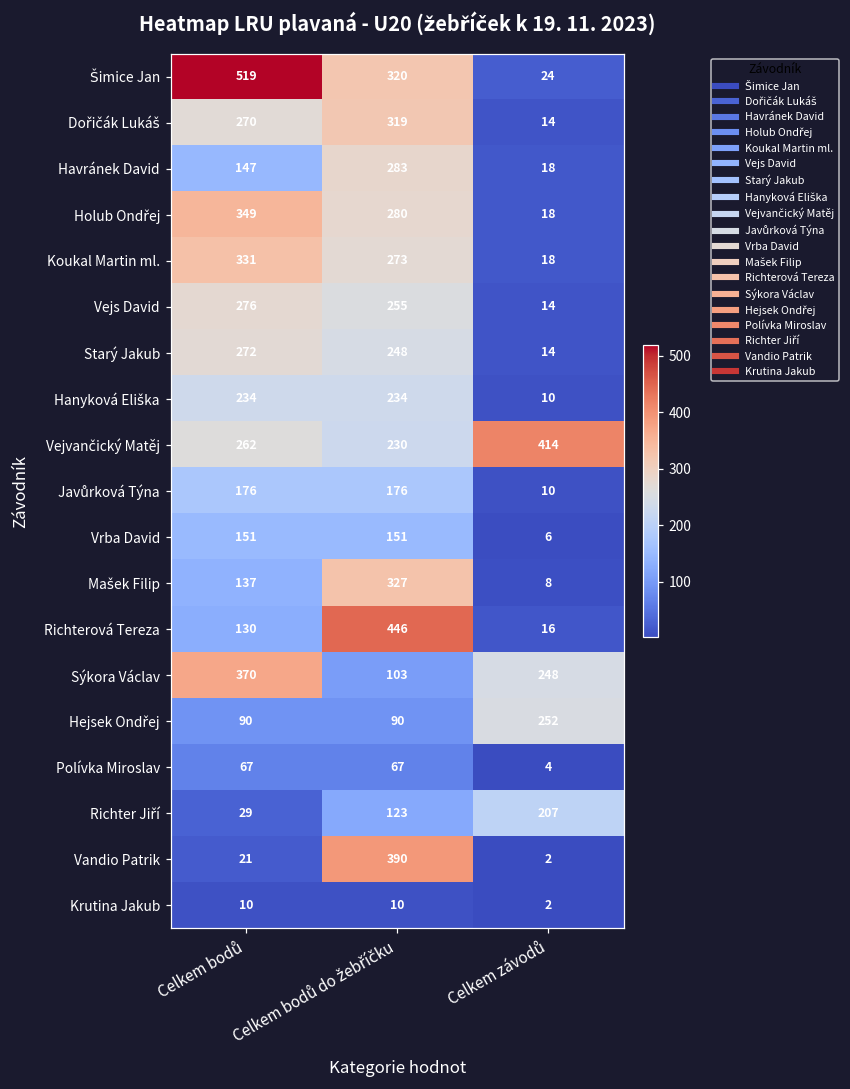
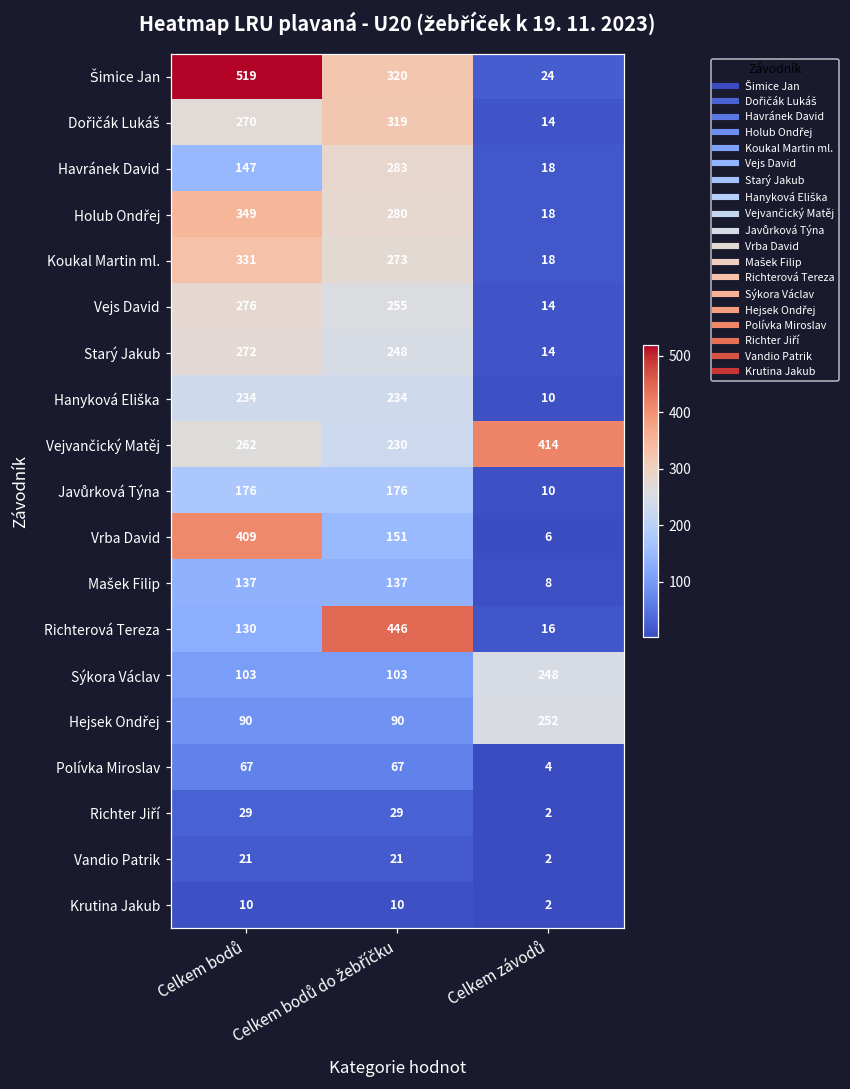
Vrba David, Celkem bodů: 151 -> 409
Mašek Filip, Celkem bodů do žebříčku: 327 -> 137
Sýkora Václav, Celkem bodů: 370 -> 103
Richter Jiří, Celkem bodů do žebříčku: 123 -> 29
Richter Jiří, Celkem závodů: 207 -> 2
Vandio Patrik, Celkem bodů do žebříčku: 390 -> 21
